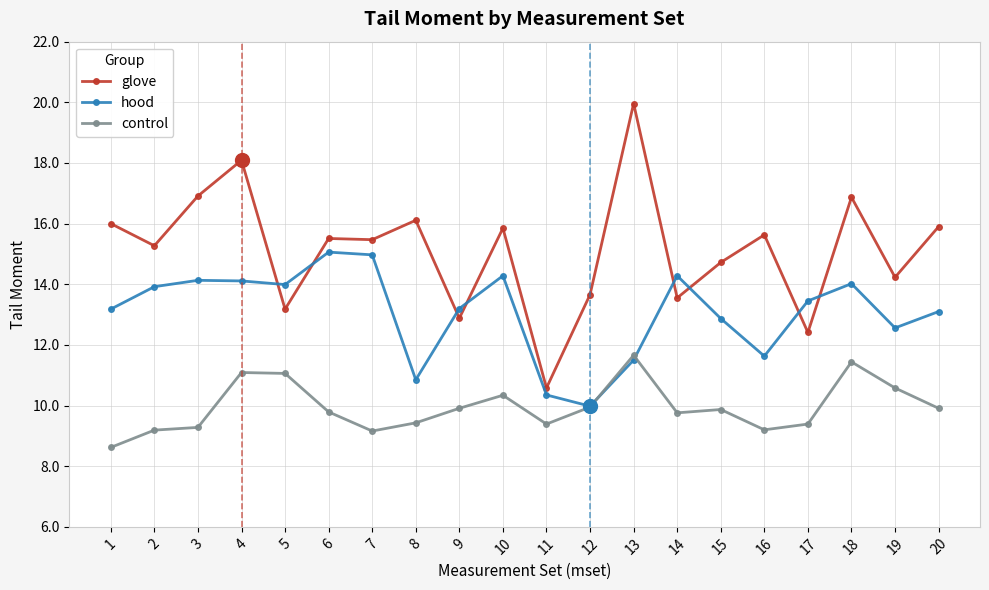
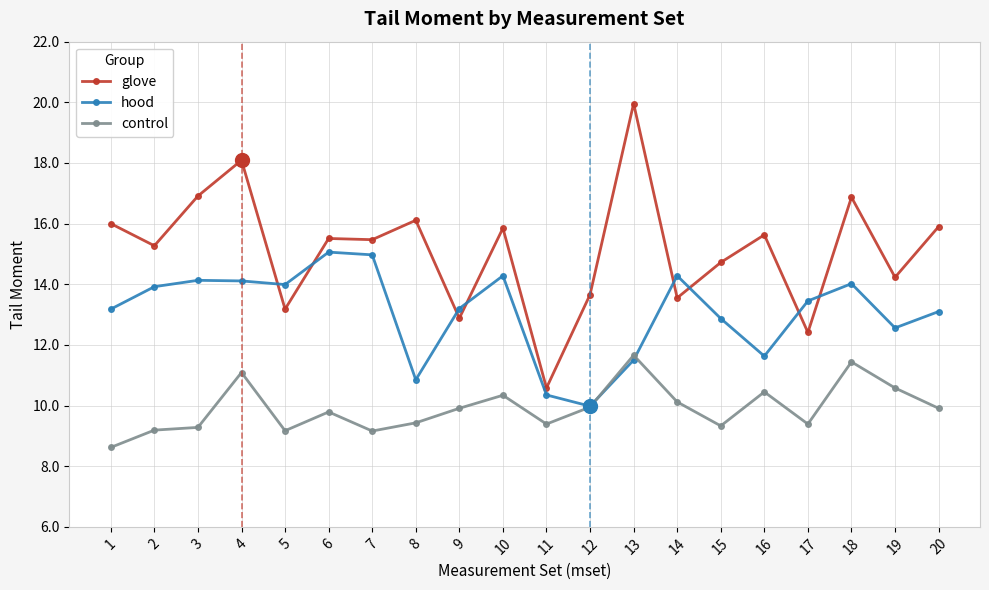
control, 5: 11.1 -> 9.2
control, 14: 9.8 -> 10.1
control, 15: 9.9 -> 9.3
control, 16: 9.2 -> 10.5
